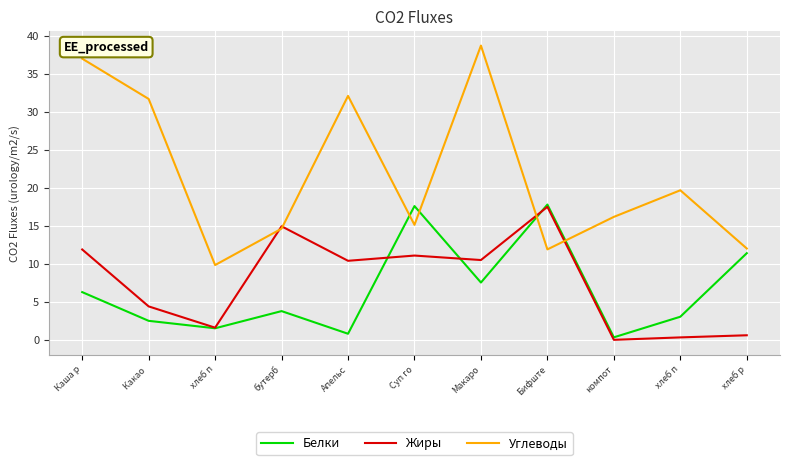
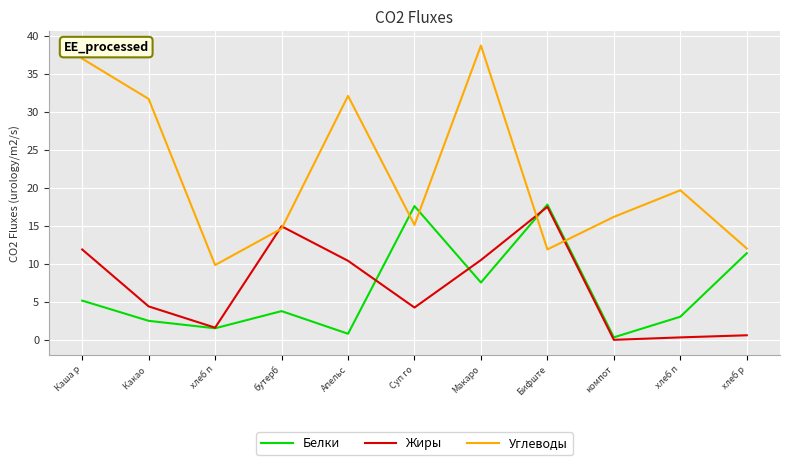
Белки, Каша р: 6 -> 5
Жиры, Суп го: 11 -> 4
